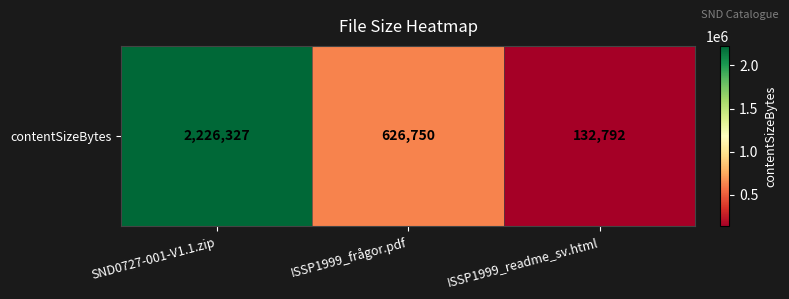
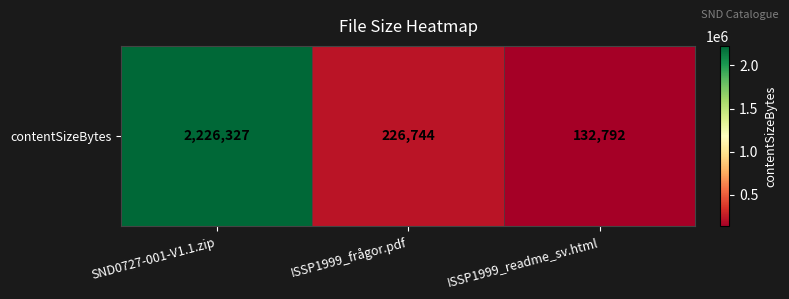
contentSizeBytes, ISSP1999_frågor.pdf: 626,750 -> 226,744
